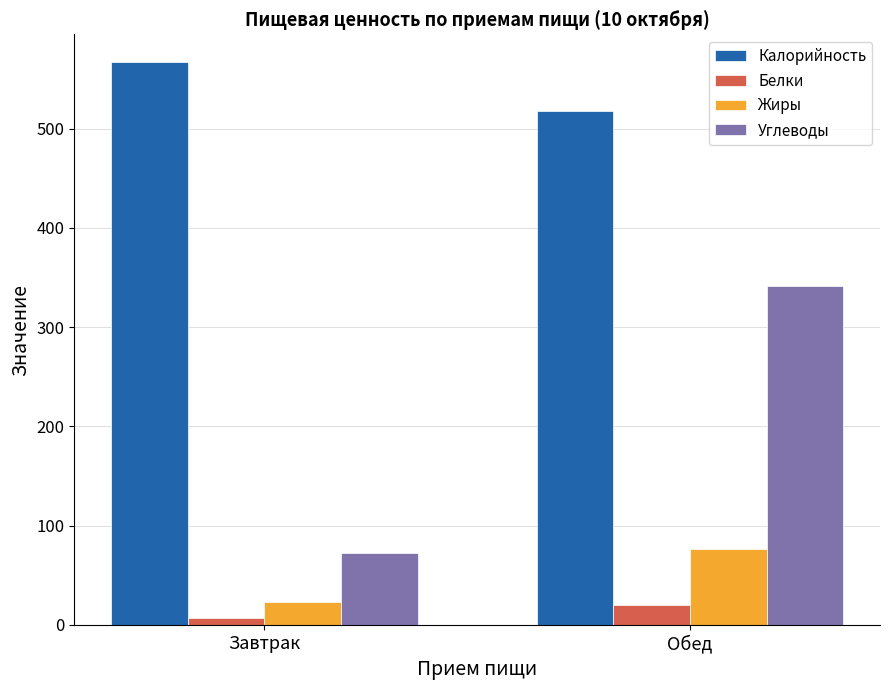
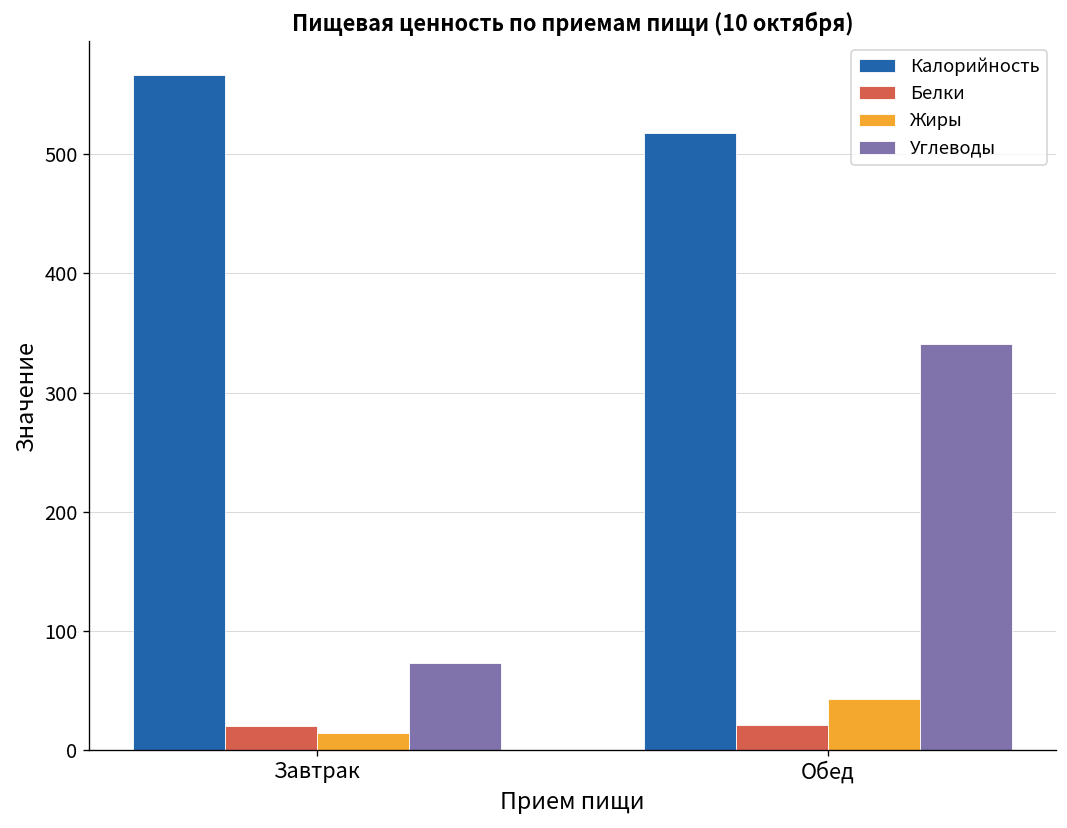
Белки, Завтрак: 10 -> 20
Жиры, Завтрак: 20 -> 10
Жиры, Обед: 80 -> 40
